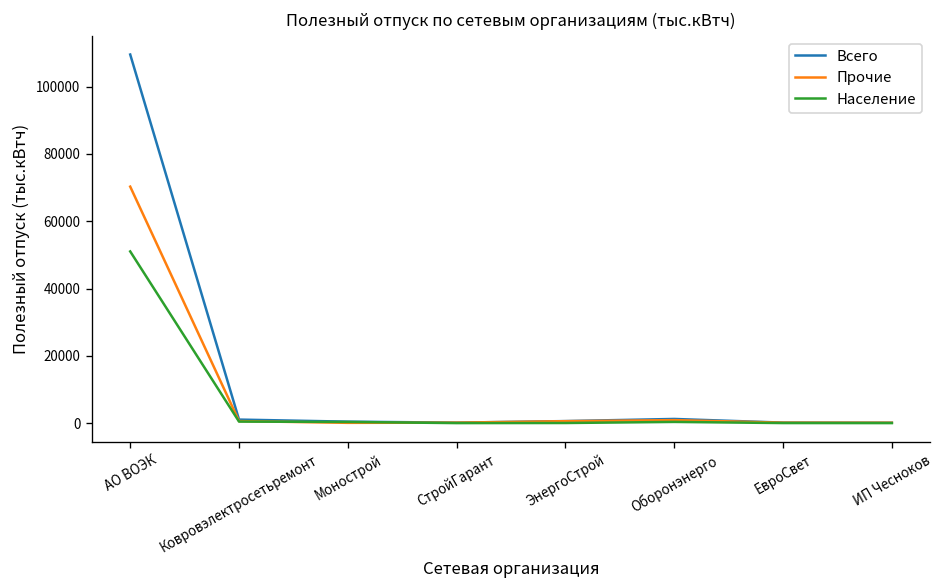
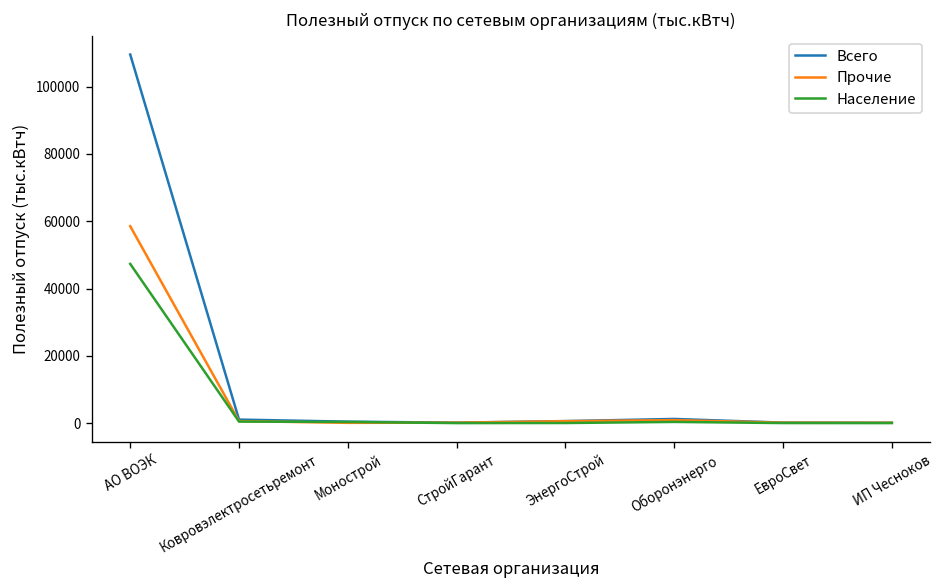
Прочие, АО ВОЭК: 70000 -> 59000
Население, АО ВОЭК: 51000 -> 47000
